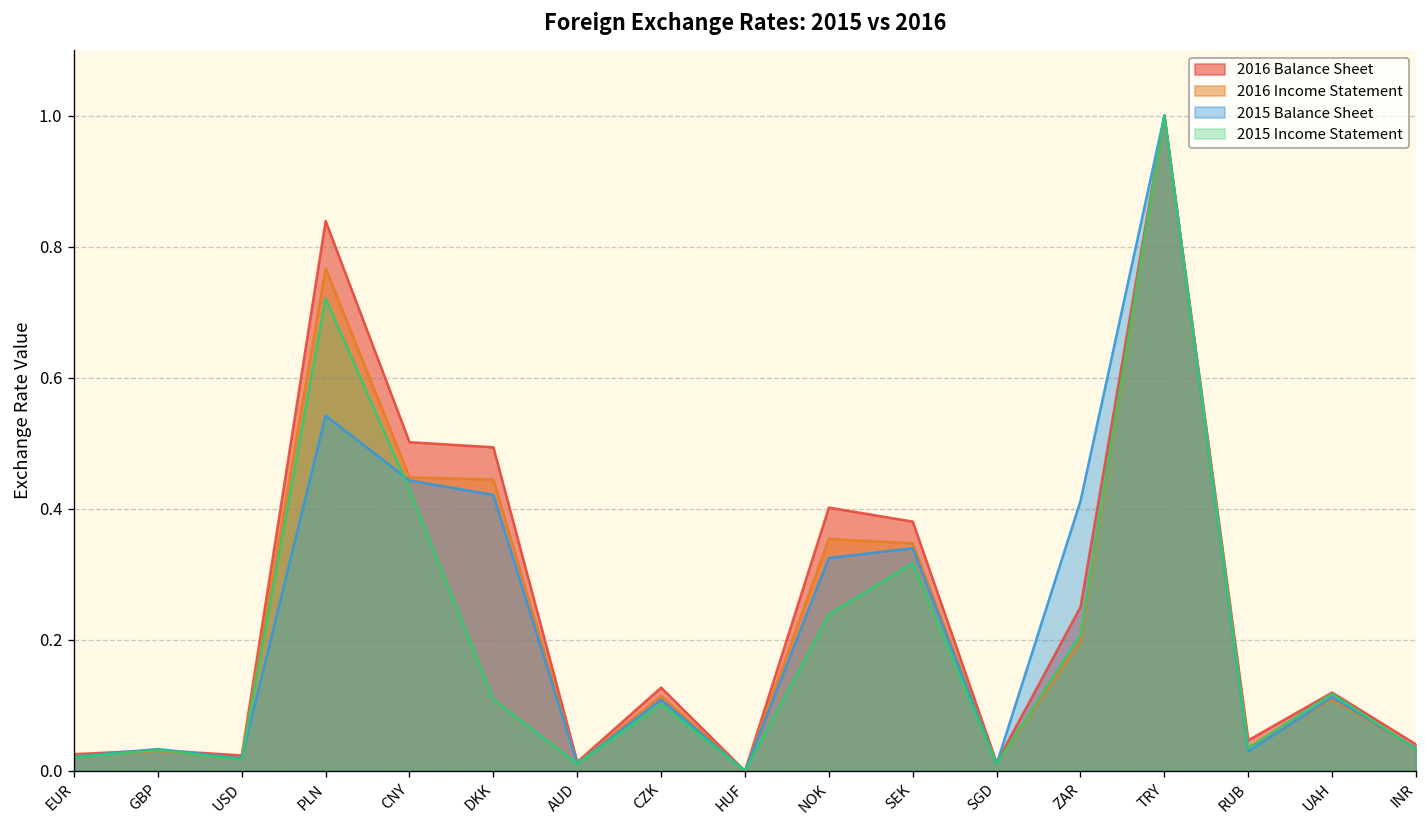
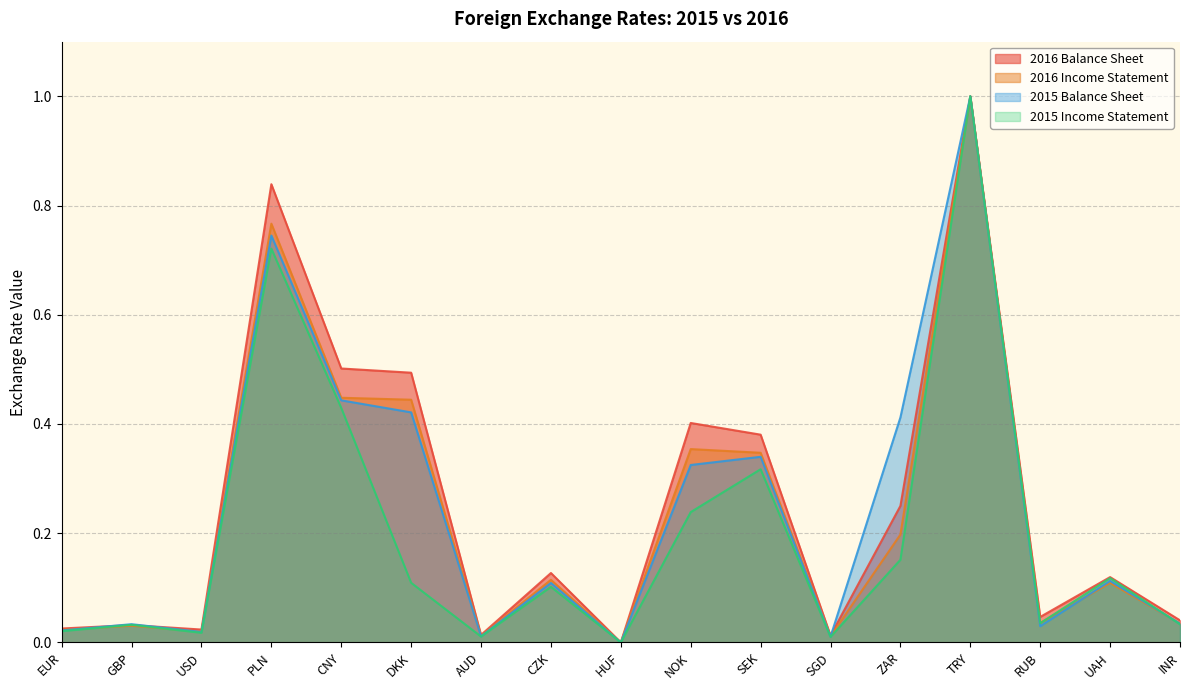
2015 Balance Sheet, PLN: 0.54 -> 0.75
2015 Income Statement, ZAR: 0.21 -> 0.15
